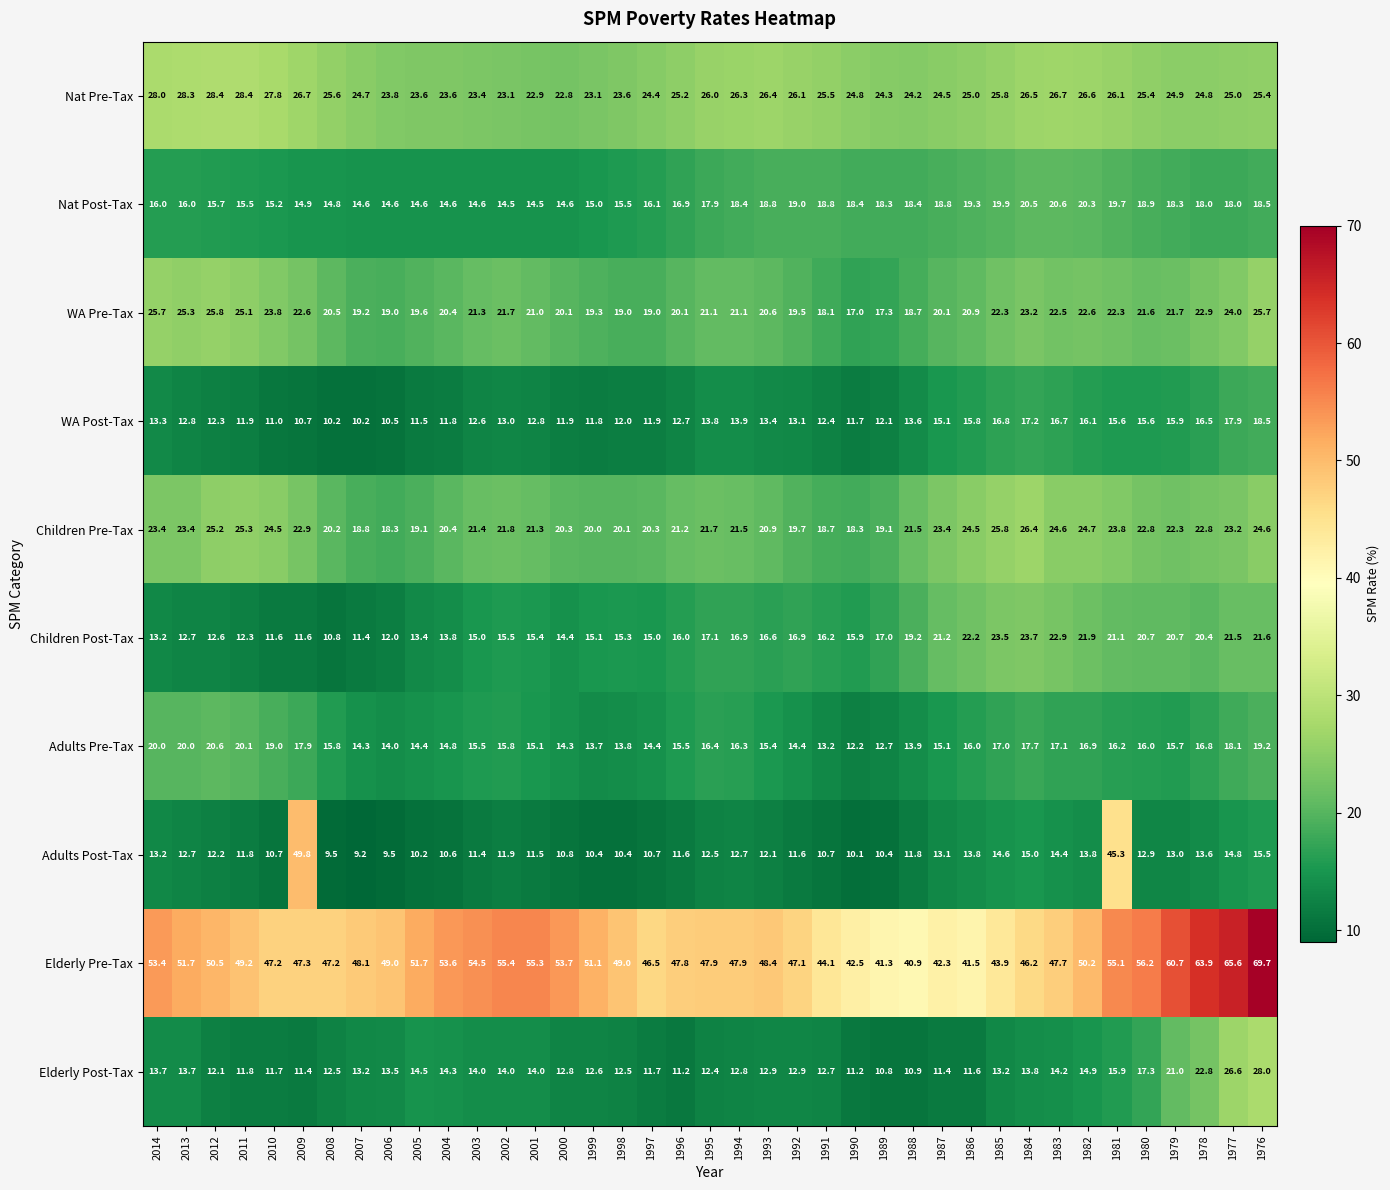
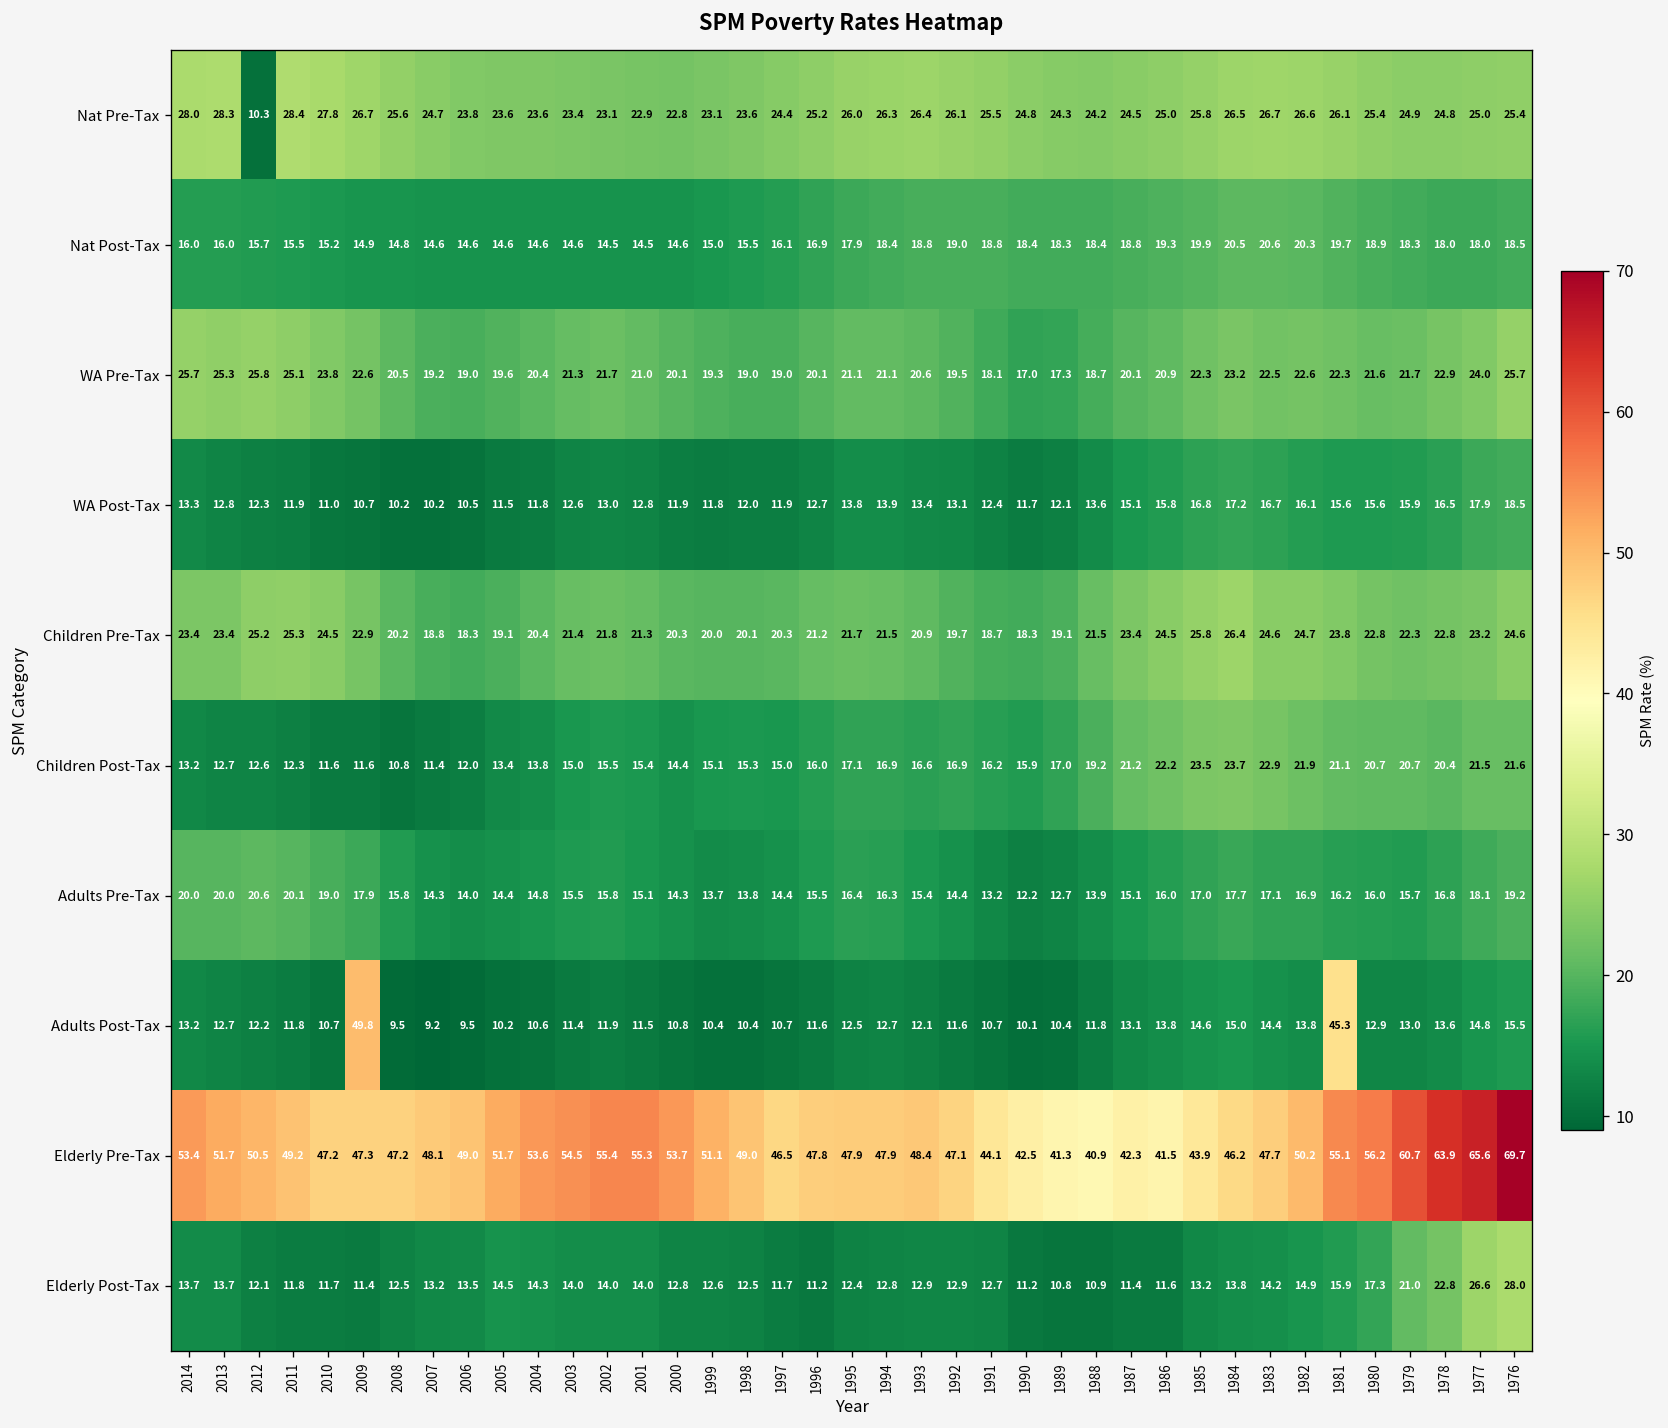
Nat Pre-Tax, 2012: 28.4 -> 10.3
